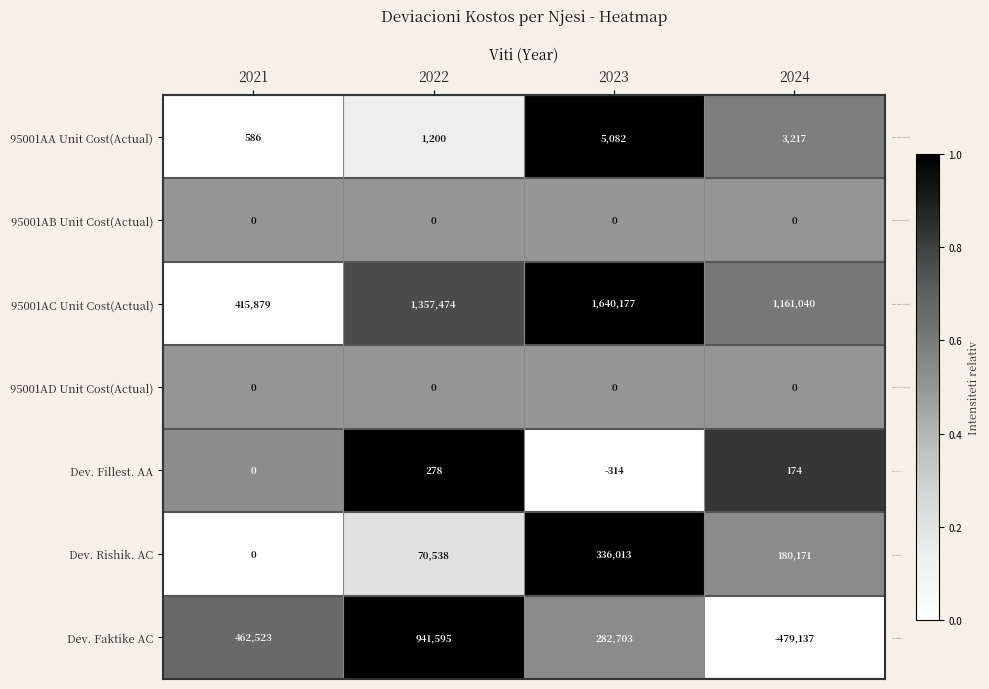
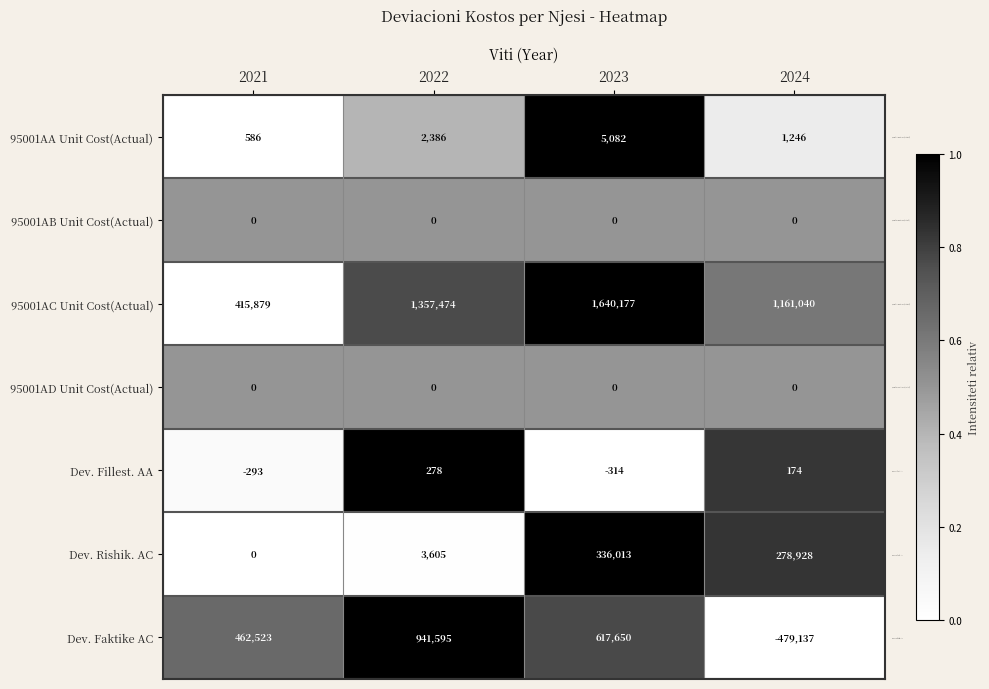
95001AA Unit Cost(Actual), 2022: 1,200 -> 2,386
95001AA Unit Cost(Actual), 2024: 3,217 -> 1,246
Dev. Fillest. AA, 2021: 0 -> -293
Dev. Rishik. AC, 2022: 70,538 -> 3,605
Dev. Rishik. AC, 2024: 180,171 -> 278,928
Dev. Faktike AC, 2023: 282,703 -> 617,650
